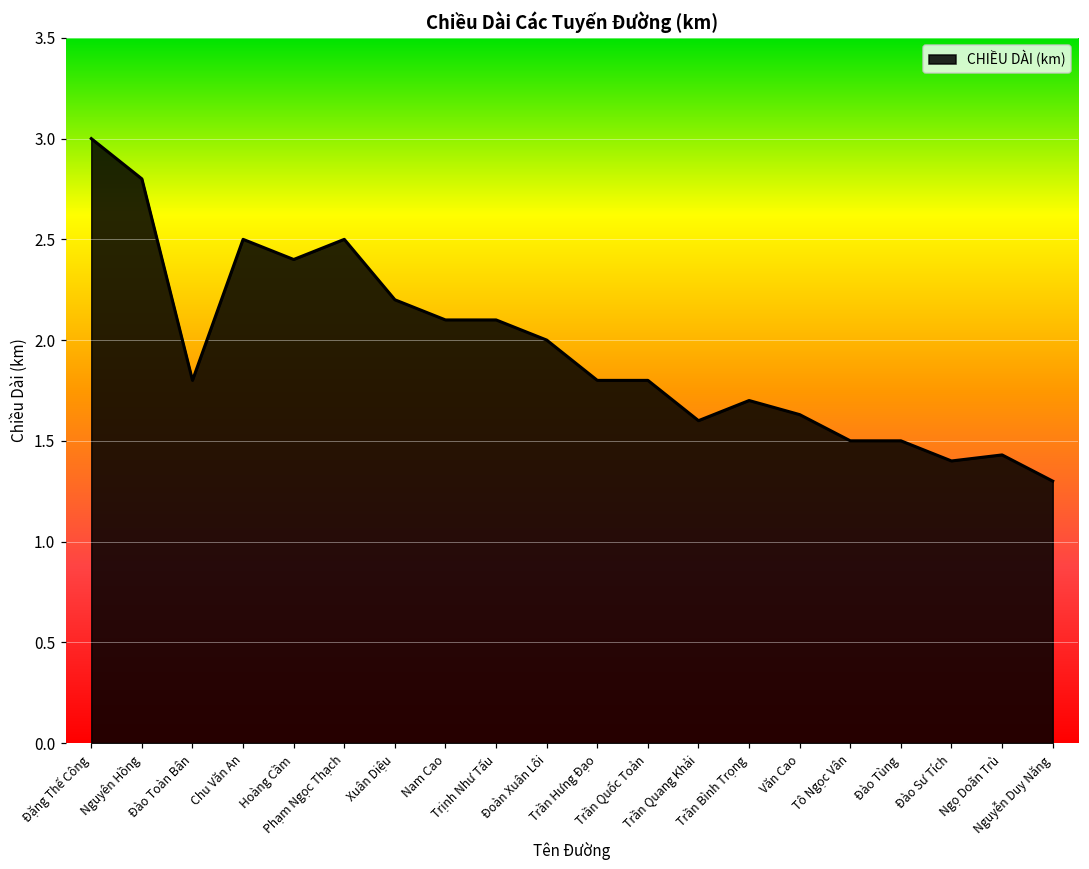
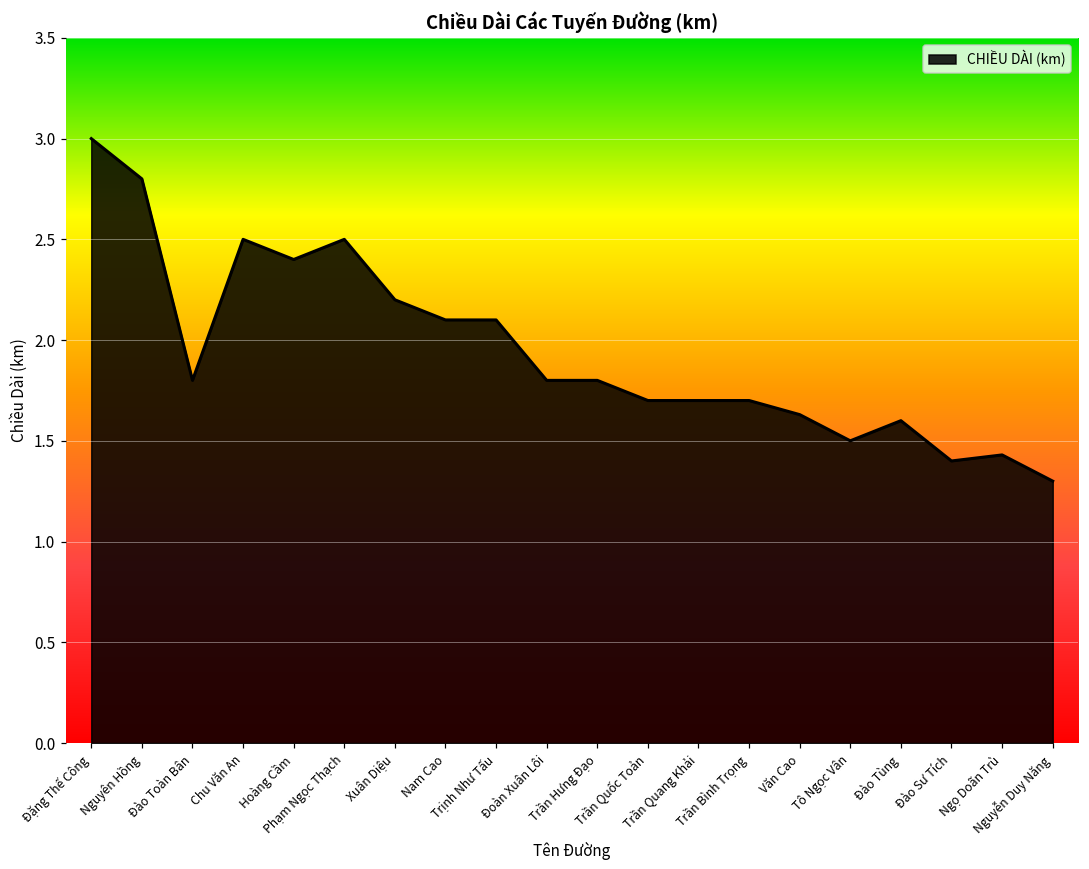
Đoàn Xuân Lôi: 2.0 -> 1.8
Trần Quốc Toản: 1.8 -> 1.7
Trần Quang Khải: 1.6 -> 1.7
Đào Tùng: 1.5 -> 1.6
